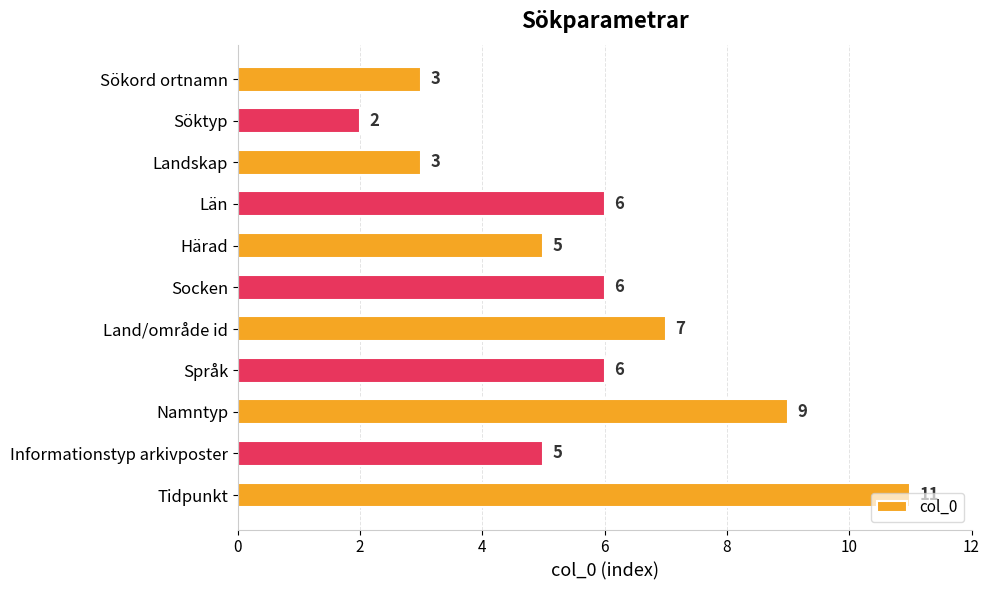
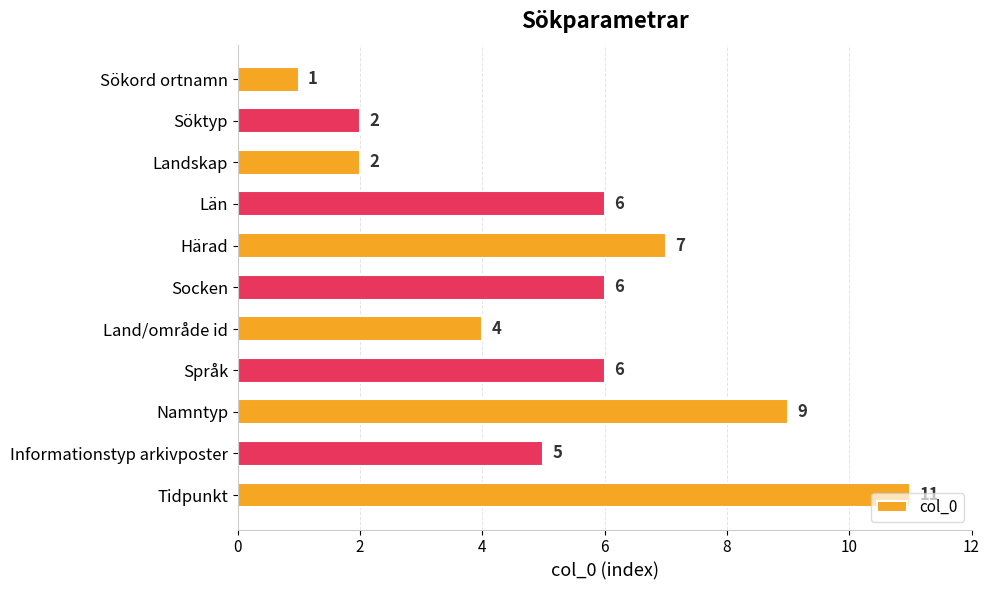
Sökord ortnamn: 3 -> 1
Landskap: 3 -> 2
Härad: 5 -> 7
Land/område id: 7 -> 4
